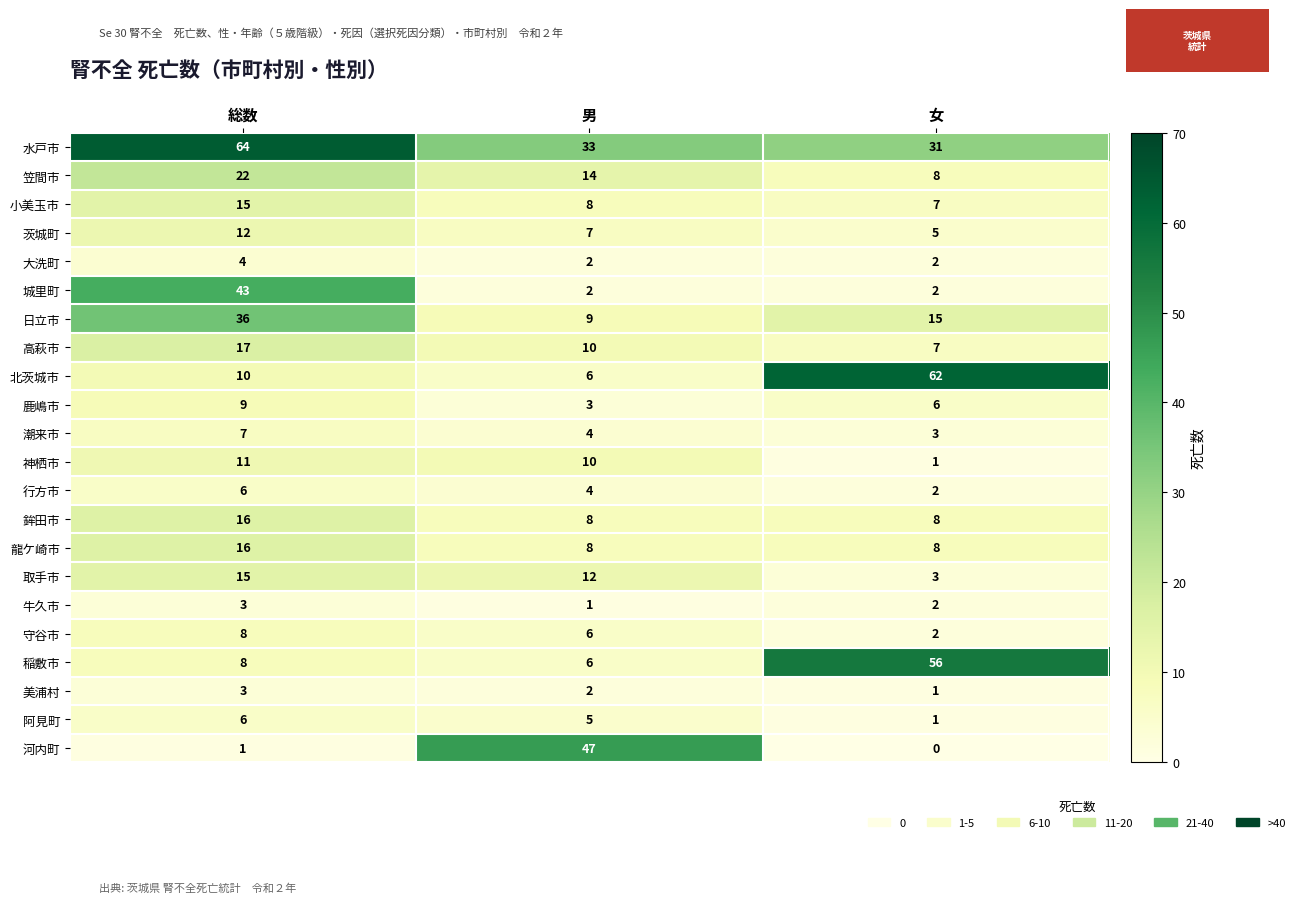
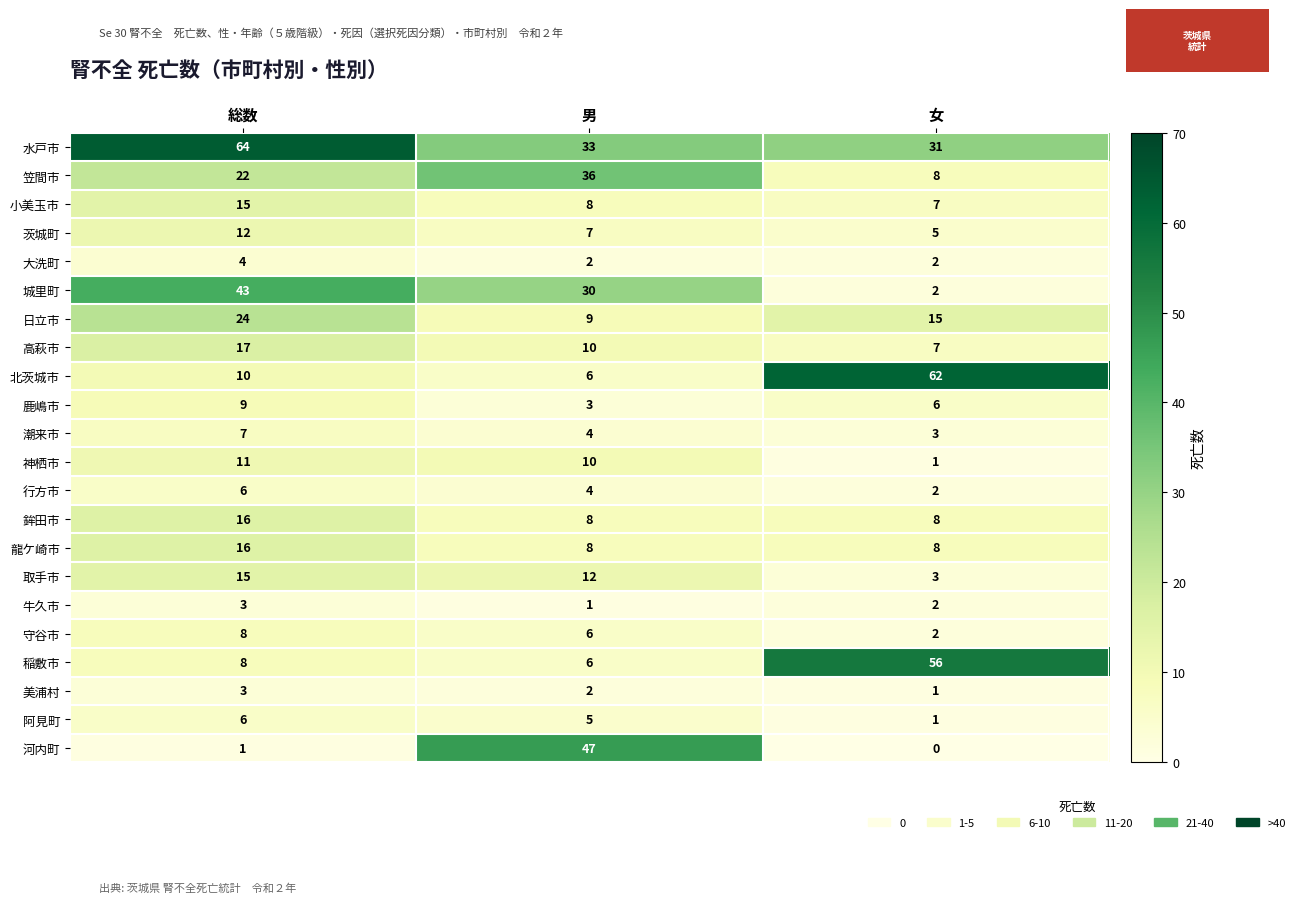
笠間市, 男: 14 -> 36
城里町, 男: 2 -> 30
日立市, 総数: 36 -> 24
